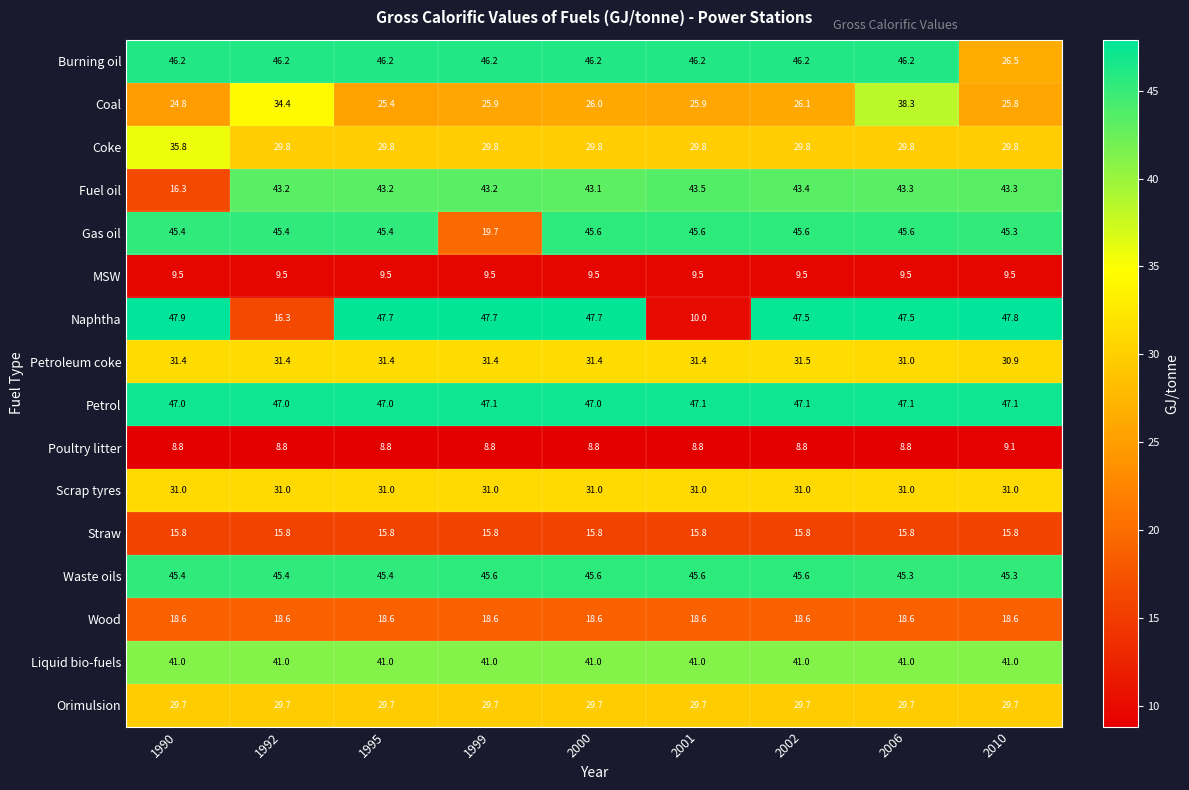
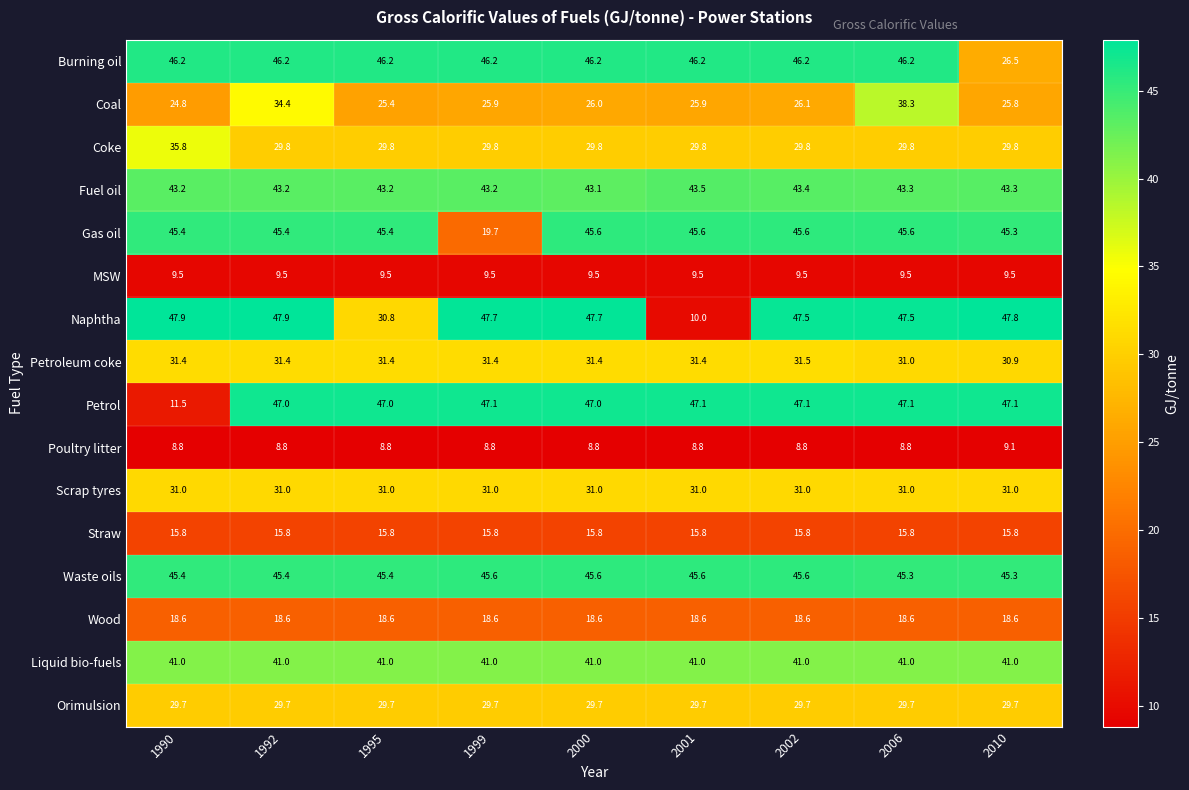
Fuel oil, 1990: 16.3 -> 43.2
Naphtha, 1992: 16.3 -> 47.9
Naphtha, 1995: 47.7 -> 30.8
Petrol, 1990: 47.0 -> 11.5
